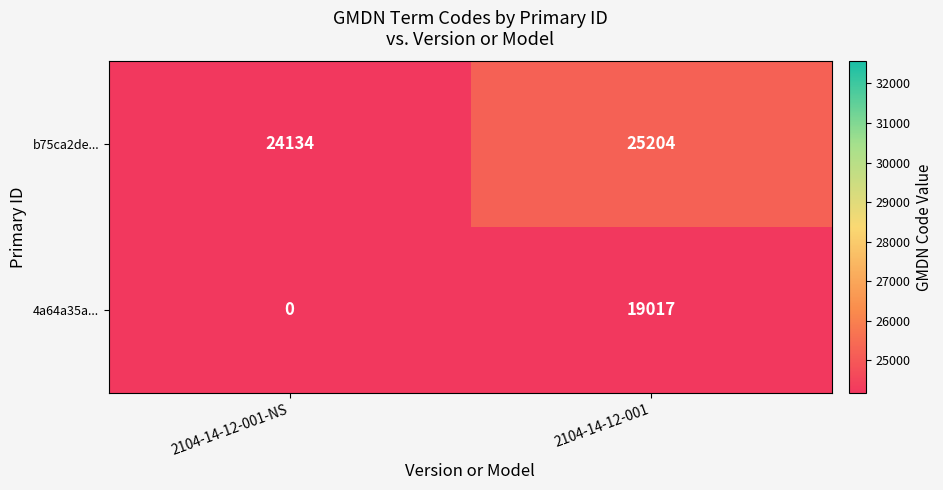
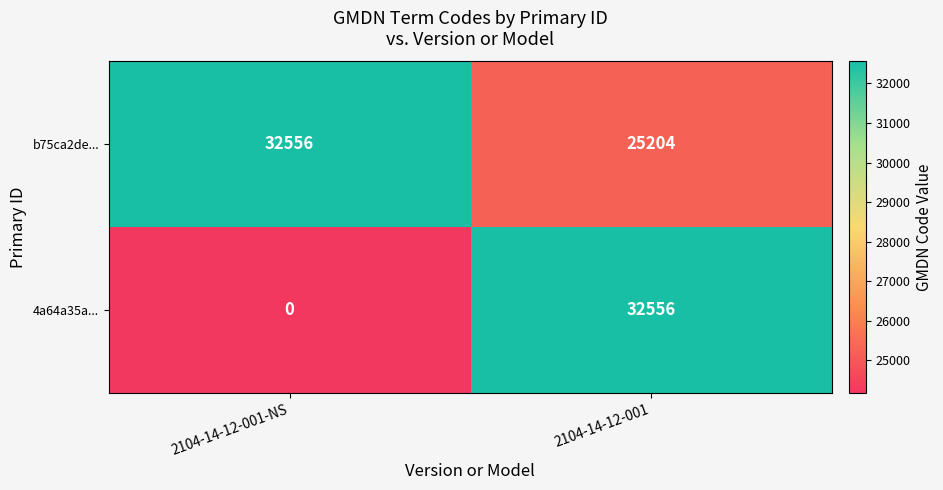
b75ca2de..., 2104-14-12-001-NS: 24134 -> 32556
4a64a35a..., 2104-14-12-001: 19017 -> 32556
